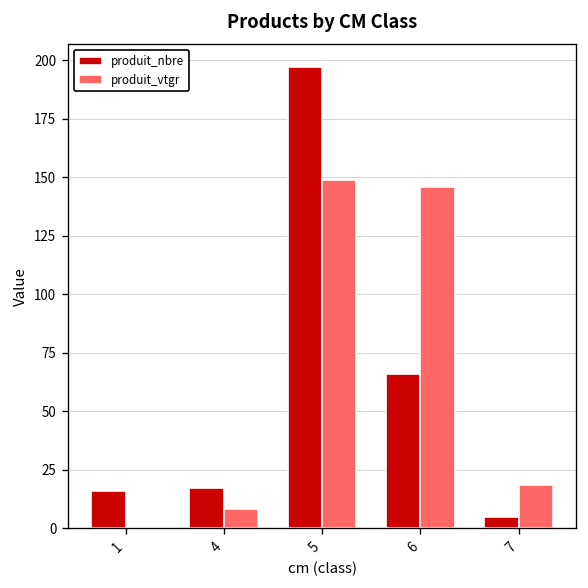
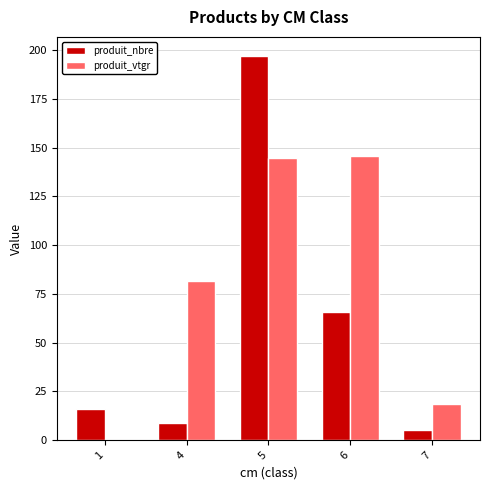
produit_nbre, 4: 17 -> 9
produit_vtgr, 4: 8 -> 82
produit_vtgr, 5: 149 -> 145
